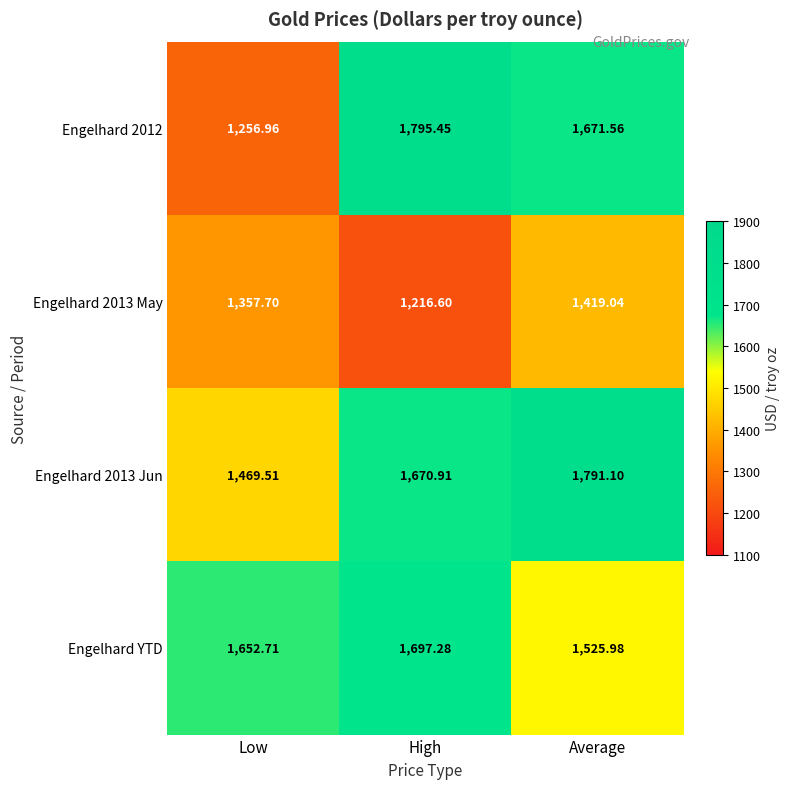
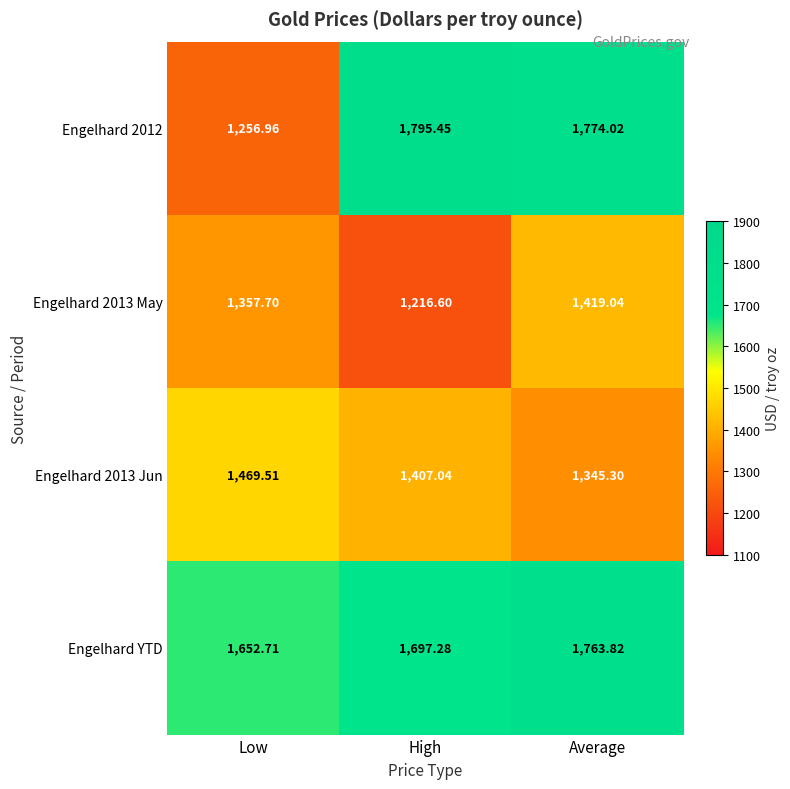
Engelhard 2012, Average: 1,671.56 -> 1,774.02
Engelhard 2013 Jun, High: 1,670.91 -> 1,407.04
Engelhard 2013 Jun, Average: 1,791.10 -> 1,345.30
Engelhard YTD, Average: 1,525.98 -> 1,763.82
